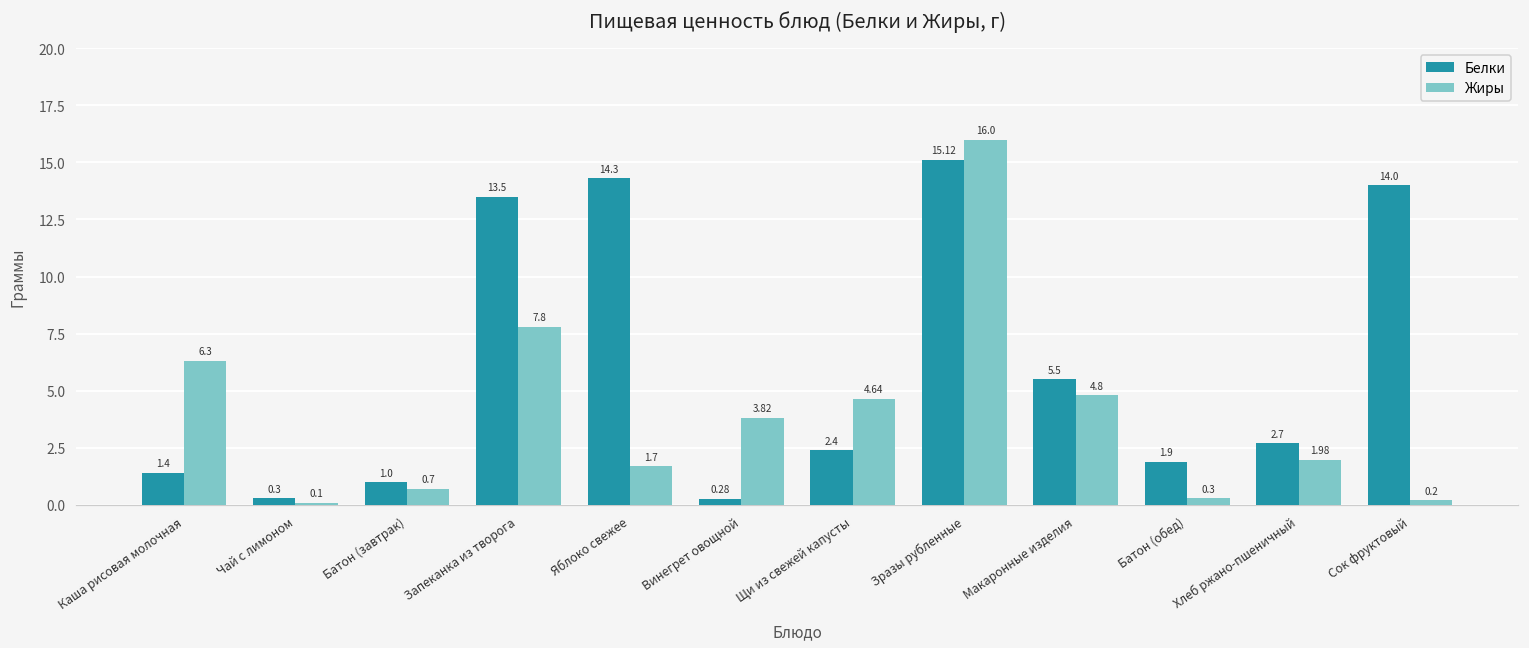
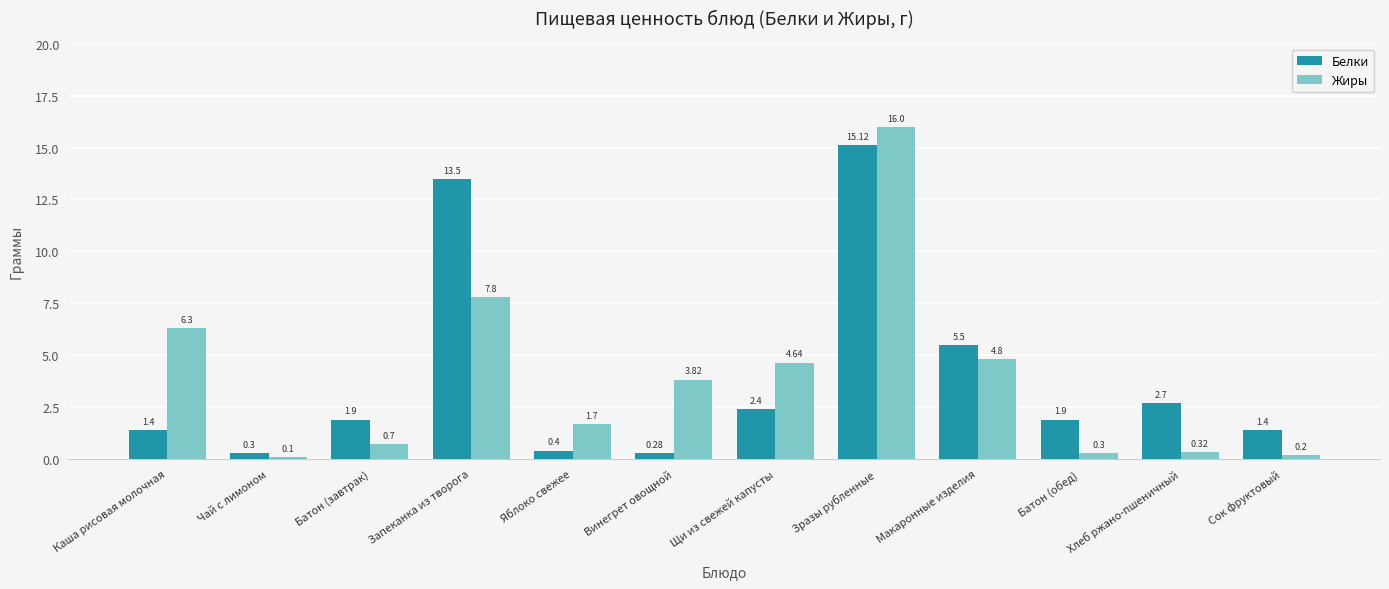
Белки, Батон (завтрак): 1.0 -> 1.9
Белки, Яблоко свежее: 14.3 -> 0.4
Жиры, Хлеб ржано-пшеничный: 1.98 -> 0.32
Белки, Сок фруктовый: 14.0 -> 1.4
